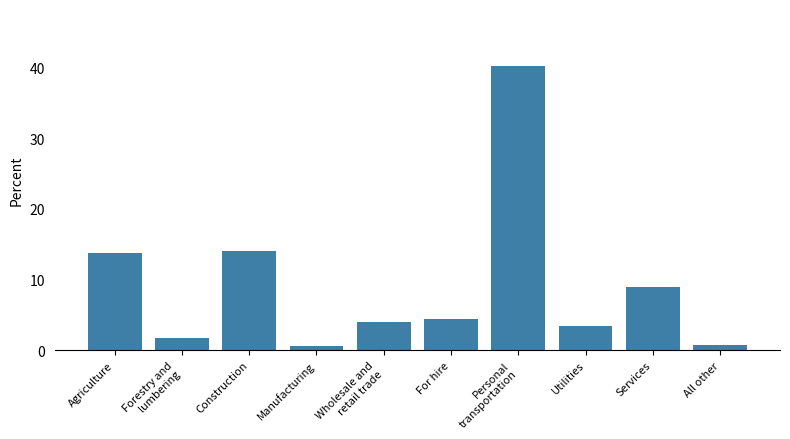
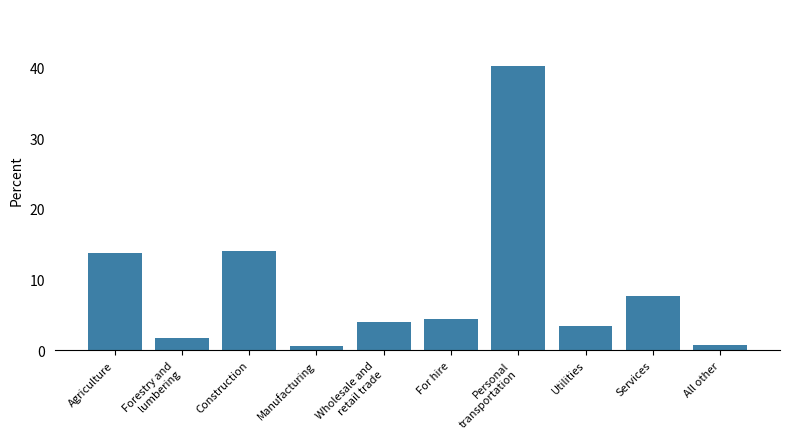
Services: 9 -> 8
